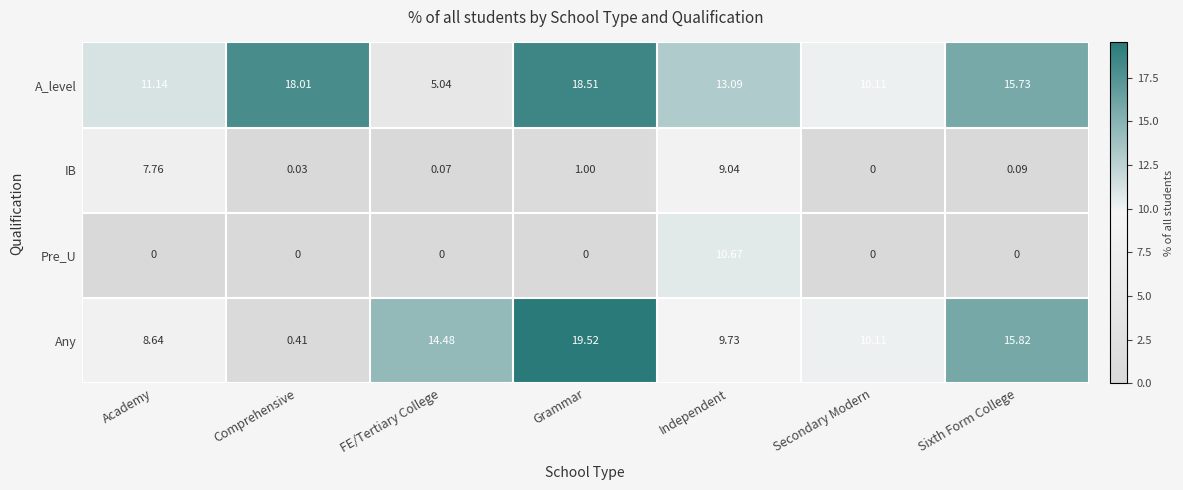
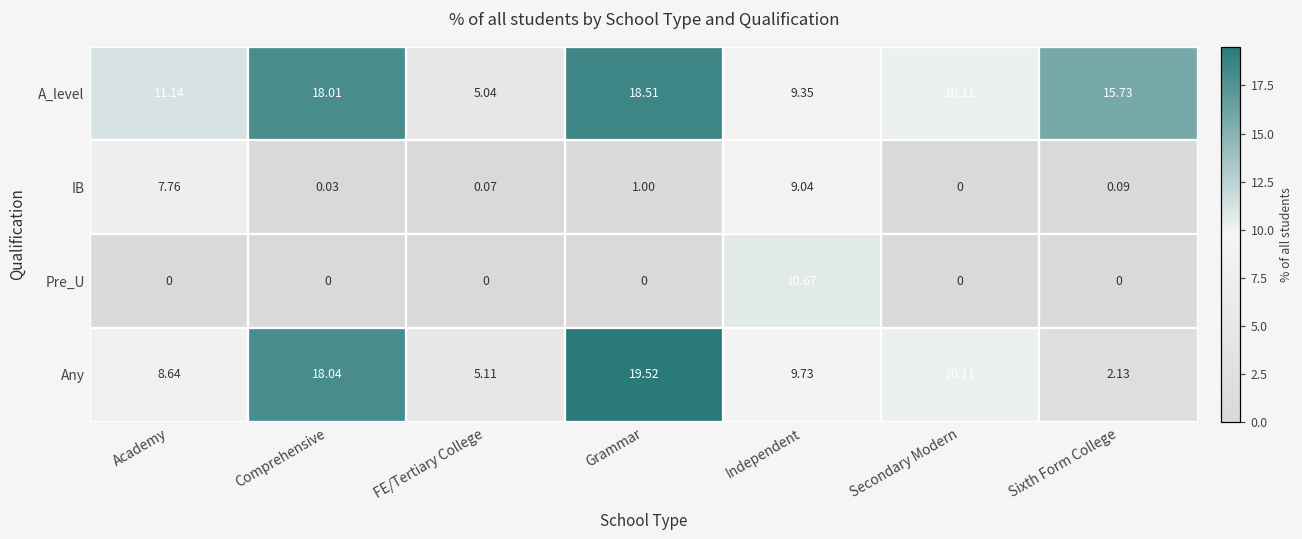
A_level, Independent: 13.09 -> 9.35
Any, Comprehensive: 0.41 -> 18.04
Any, FE/Tertiary College: 14.48 -> 5.11
Any, Sixth Form College: 15.82 -> 2.13
